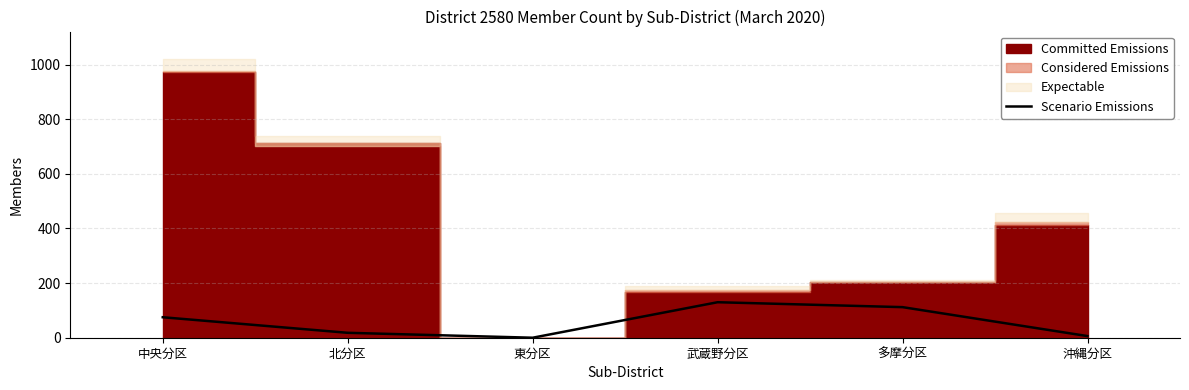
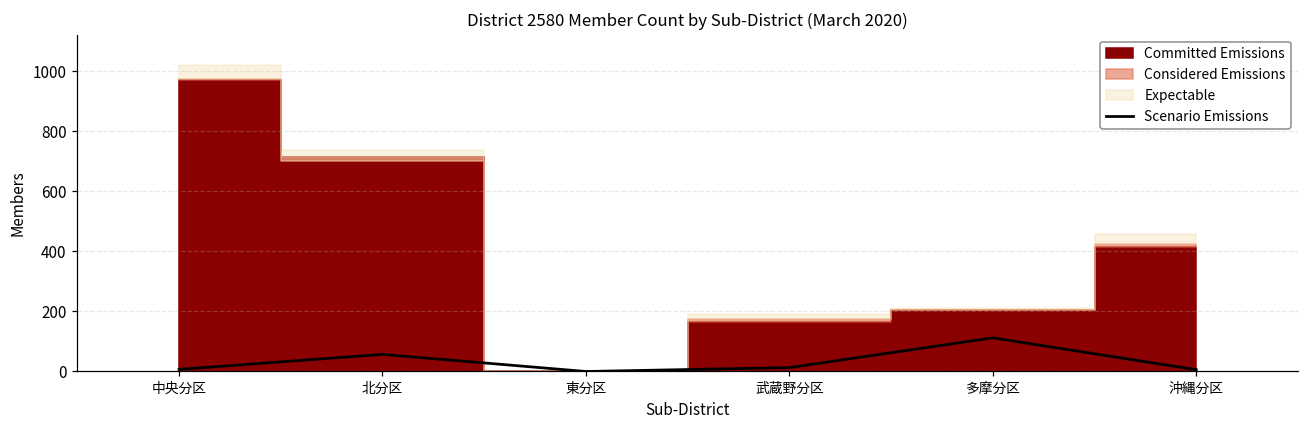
Scenario Emissions, 中央分区: 80 -> 10
Scenario Emissions, 北分区: 20 -> 60
Scenario Emissions, 武蔵野分区: 130 -> 10
